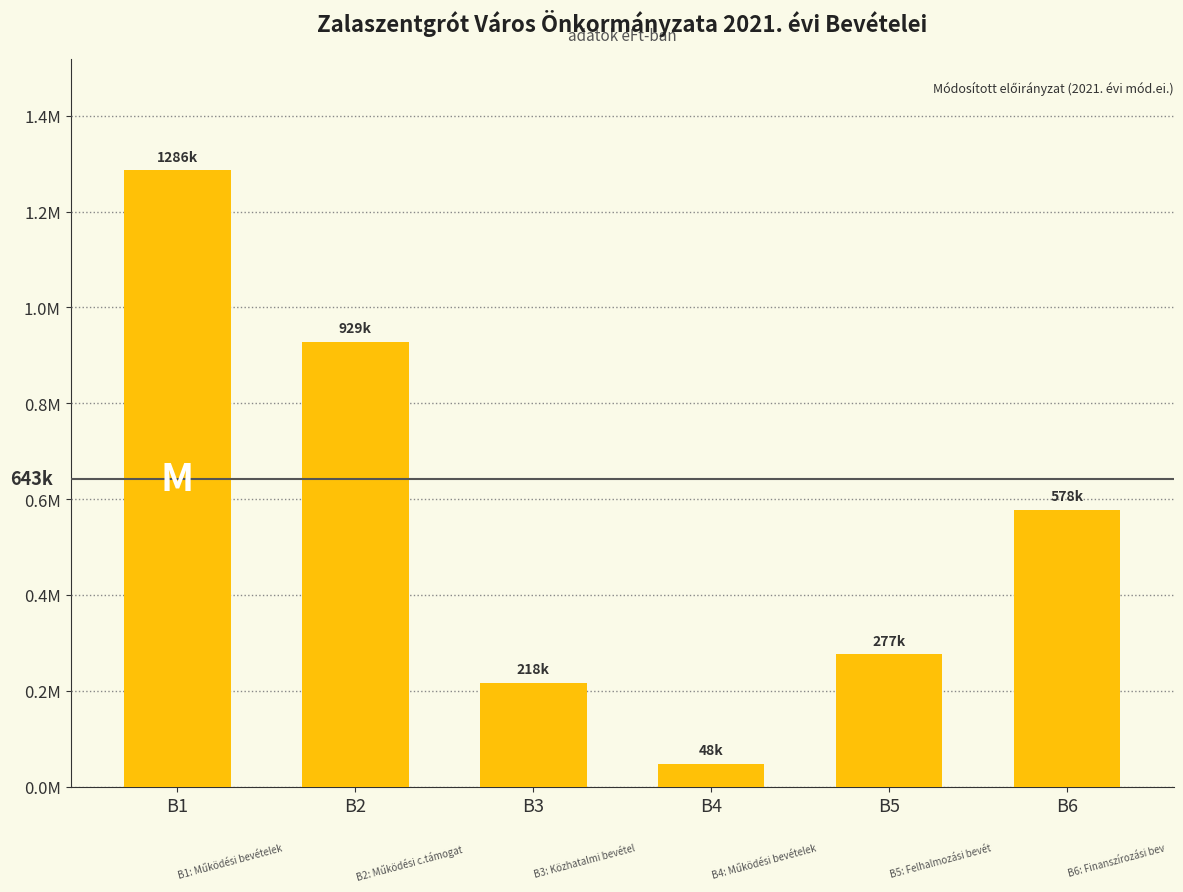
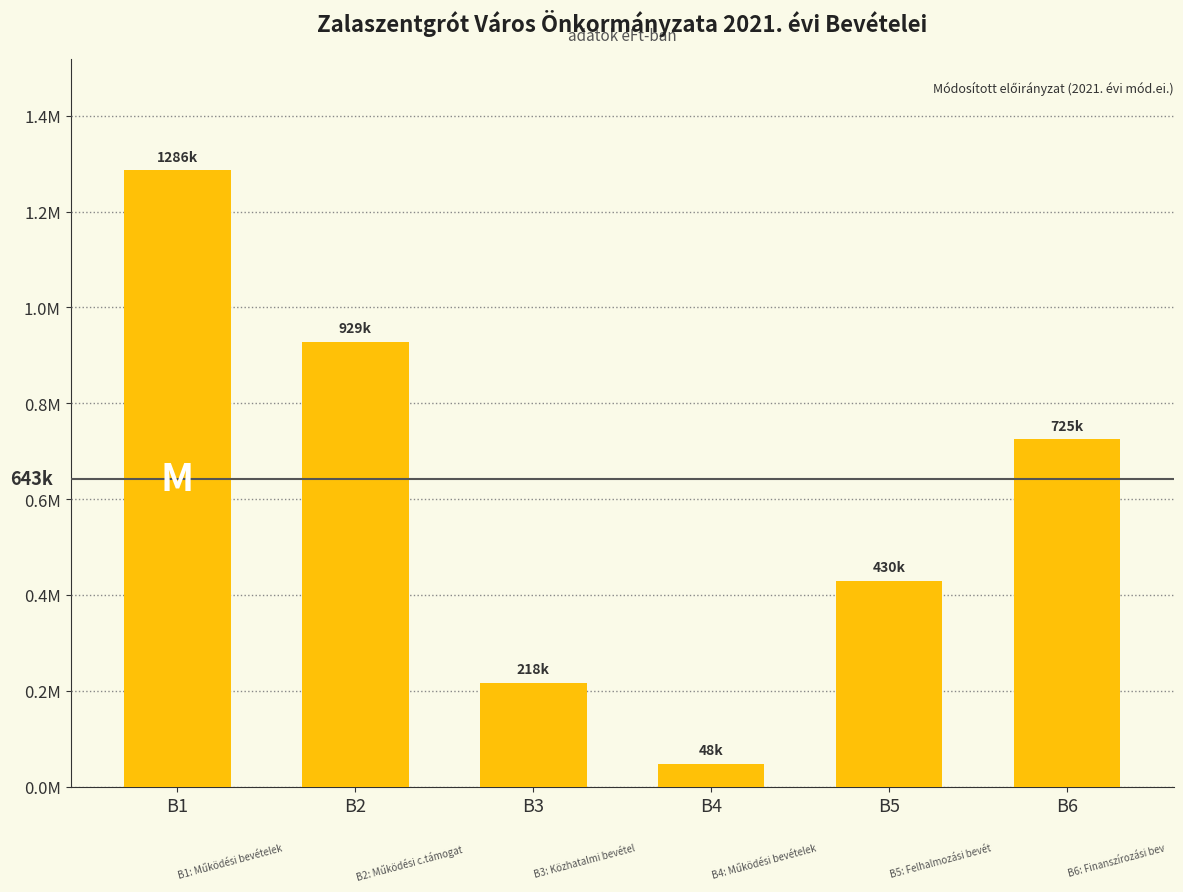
B5: 277k -> 430k
B6: 578k -> 725k
